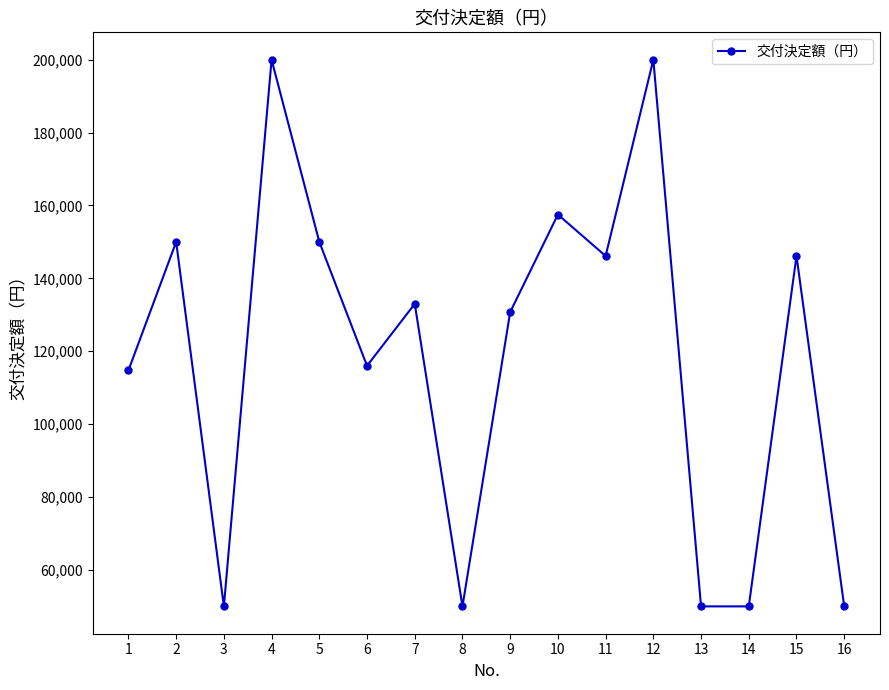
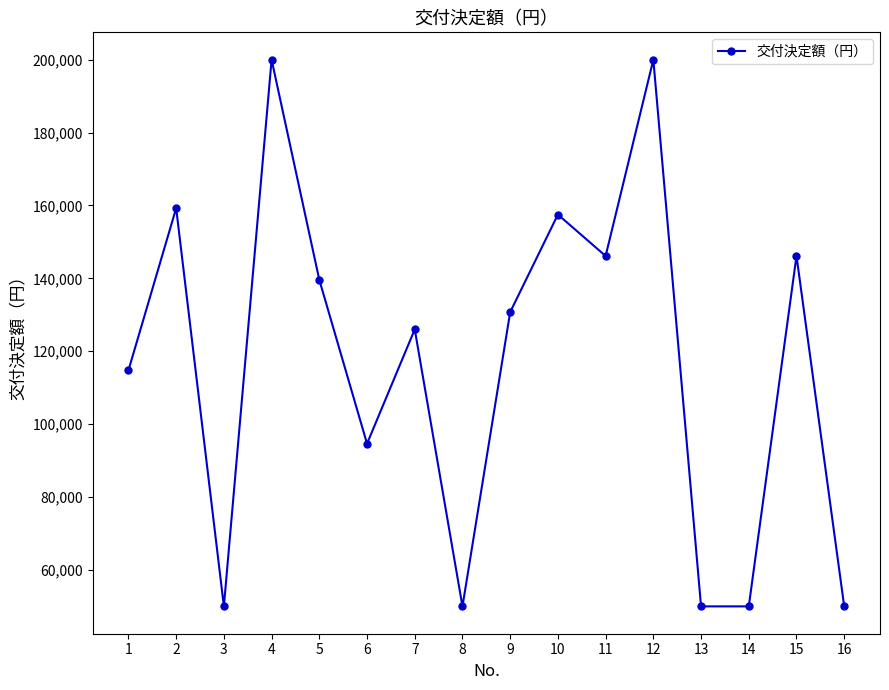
2: 150,000 -> 159,000
5: 150,000 -> 140,000
6: 116,000 -> 95,000
7: 133,000 -> 126,000
